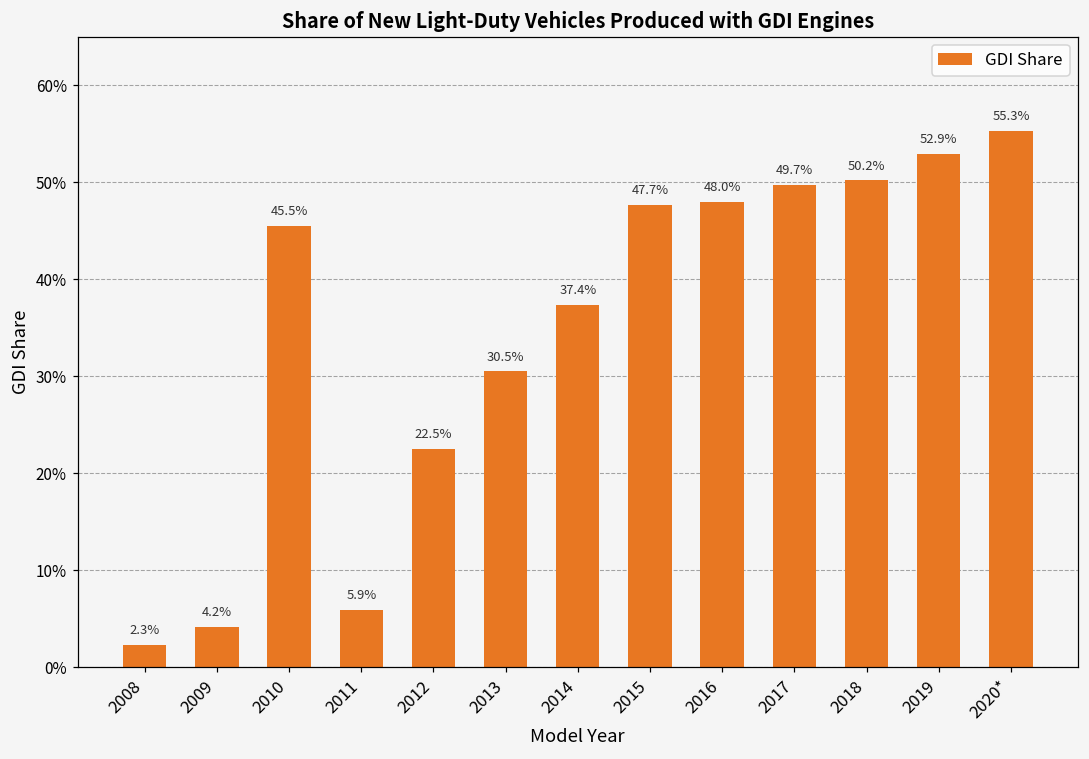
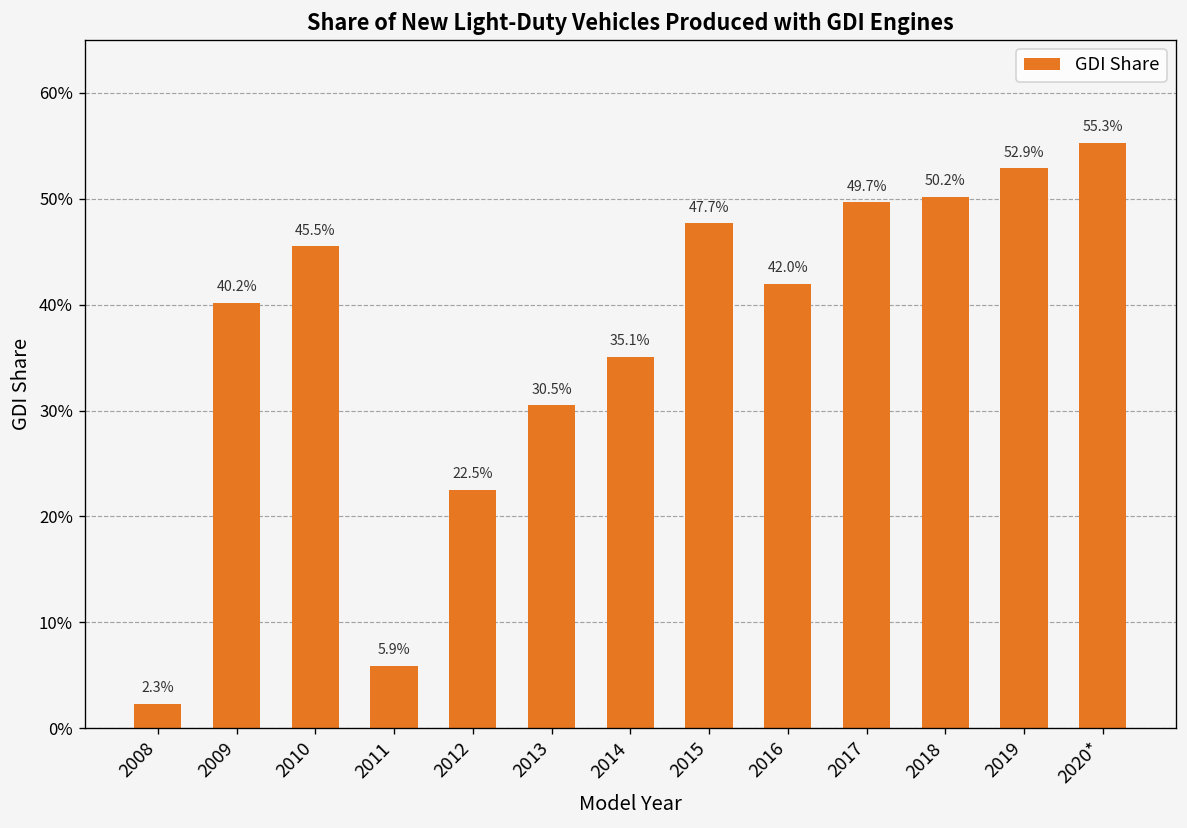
2009: 4.2% -> 40.2%
2014: 37.4% -> 35.1%
2016: 48.0% -> 42.0%
